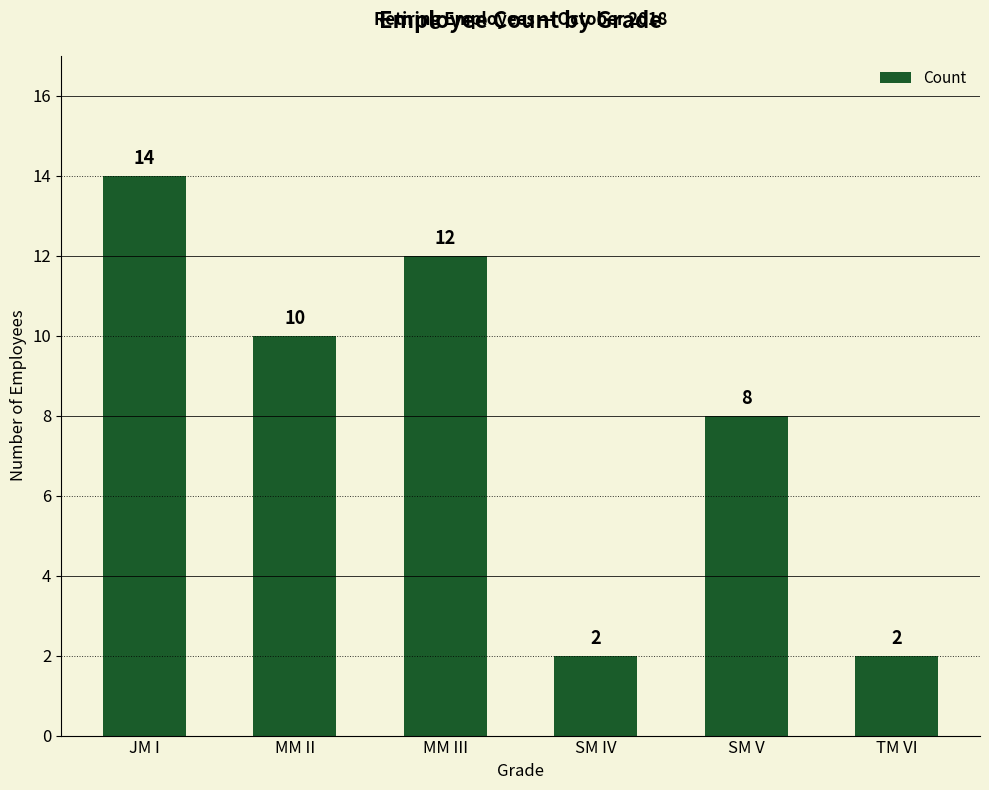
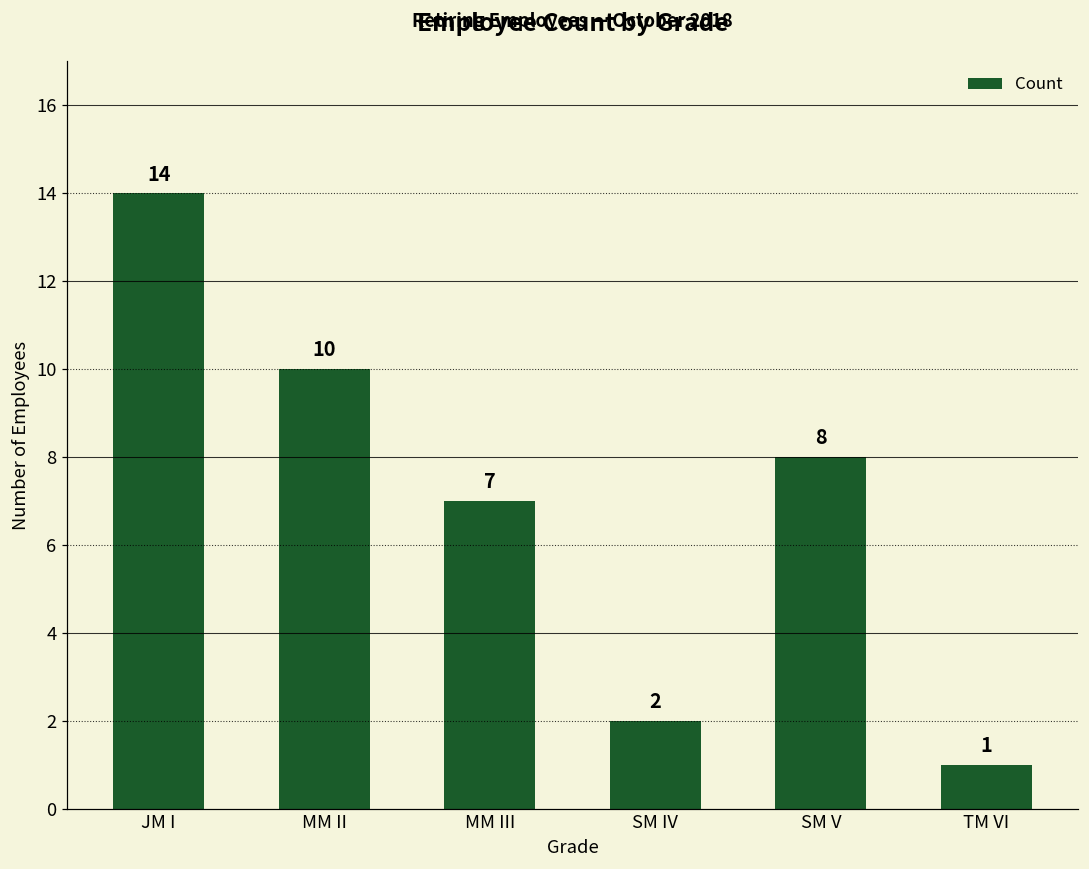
MM III: 12 -> 7
TM VI: 2 -> 1
